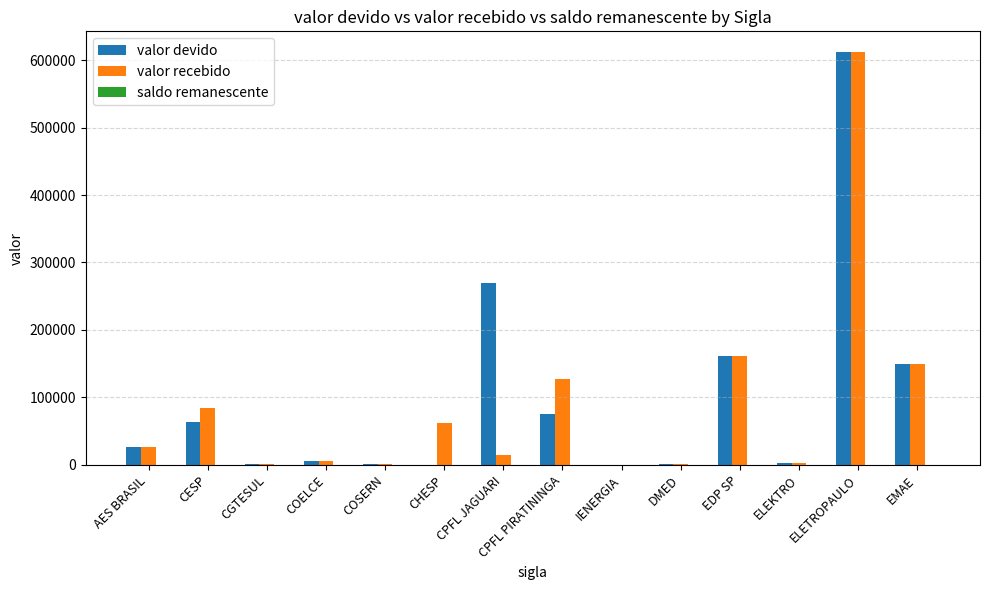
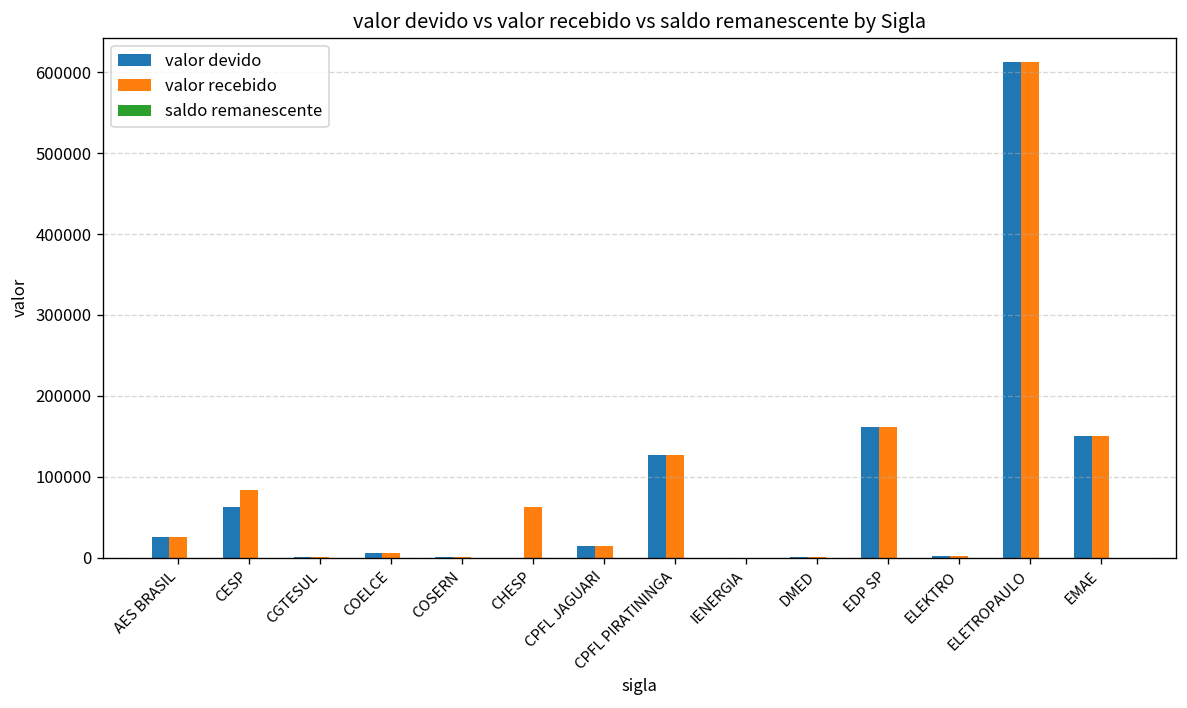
valor devido, CPFL JAGUARI: 270000 -> 20000
valor devido, CPFL PIRATININGA: 70000 -> 130000
